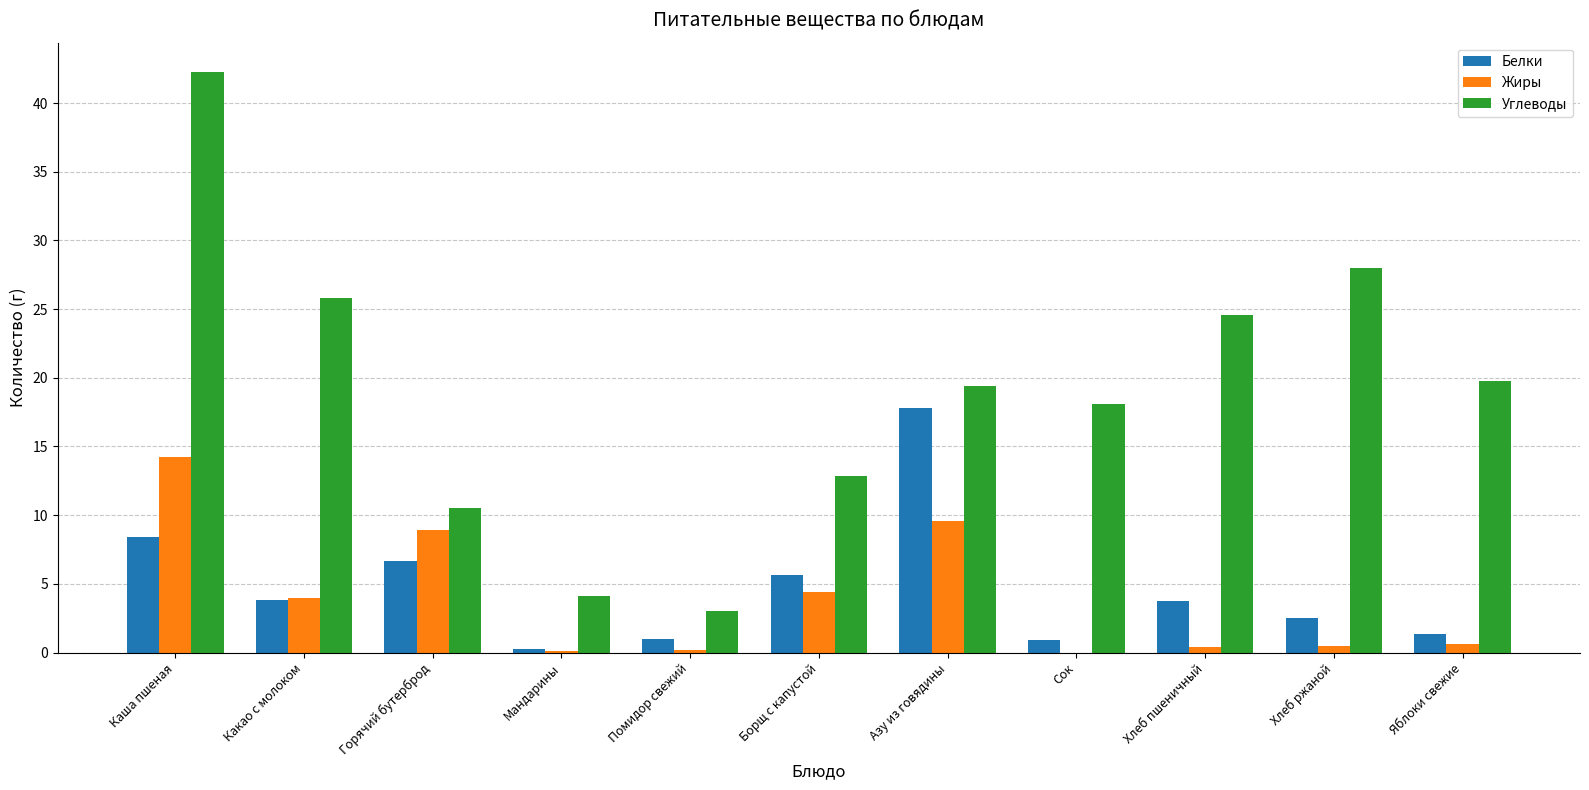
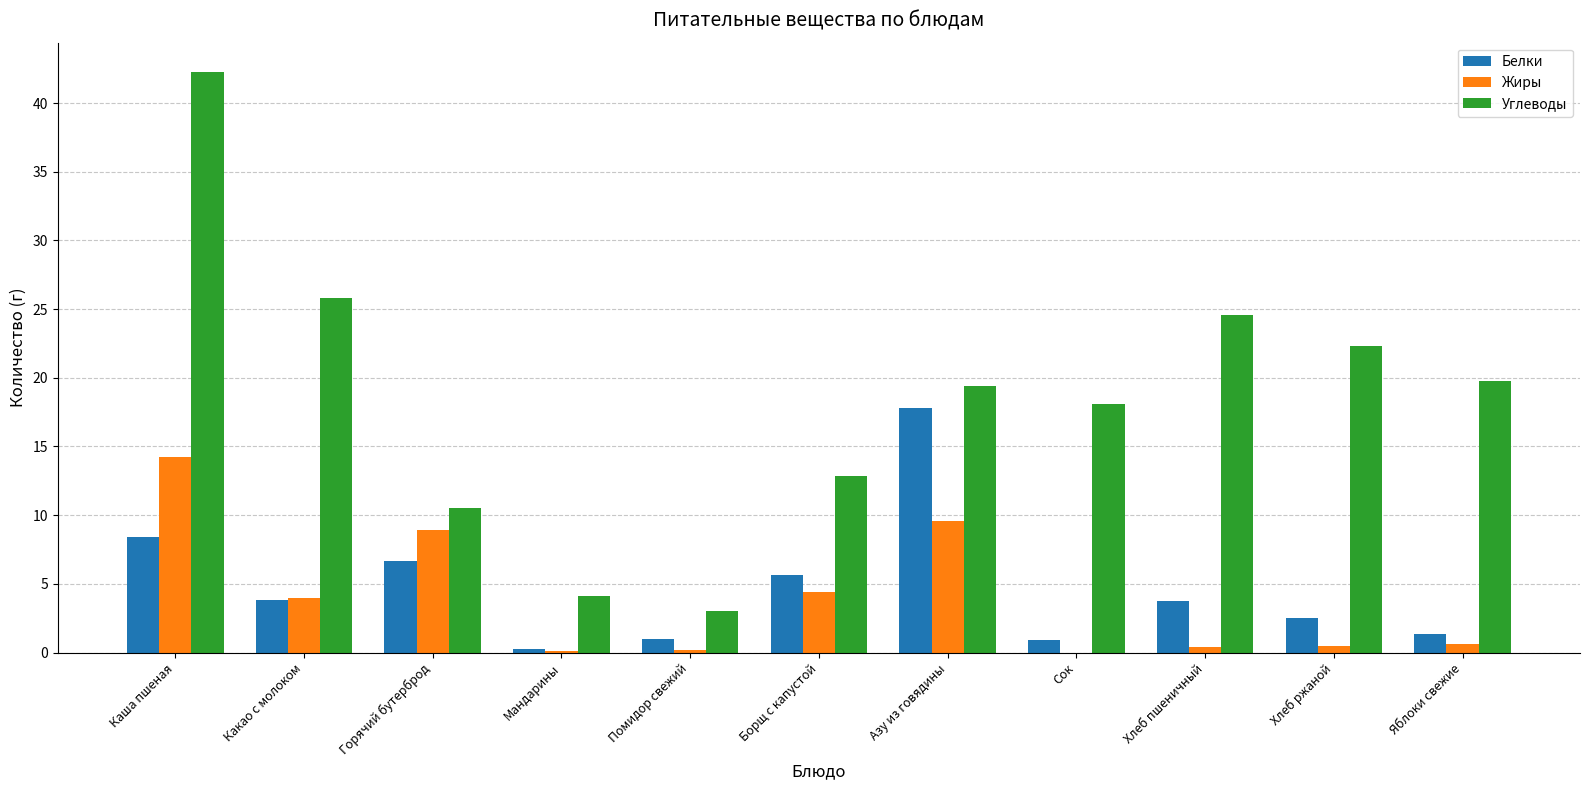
Углеводы, Хлеб ржаной: 28.0 -> 22.3
